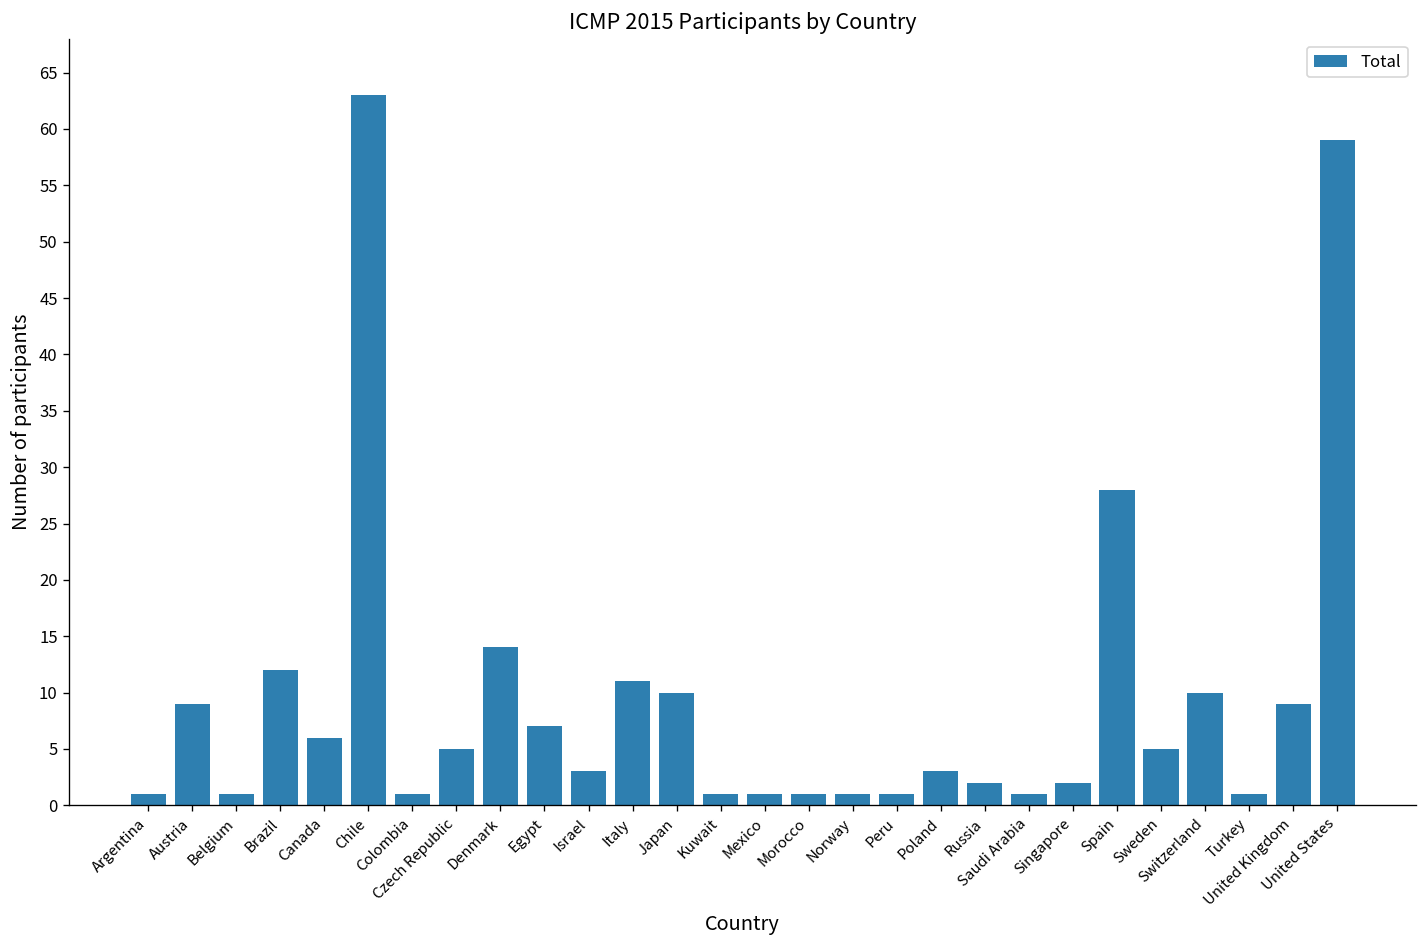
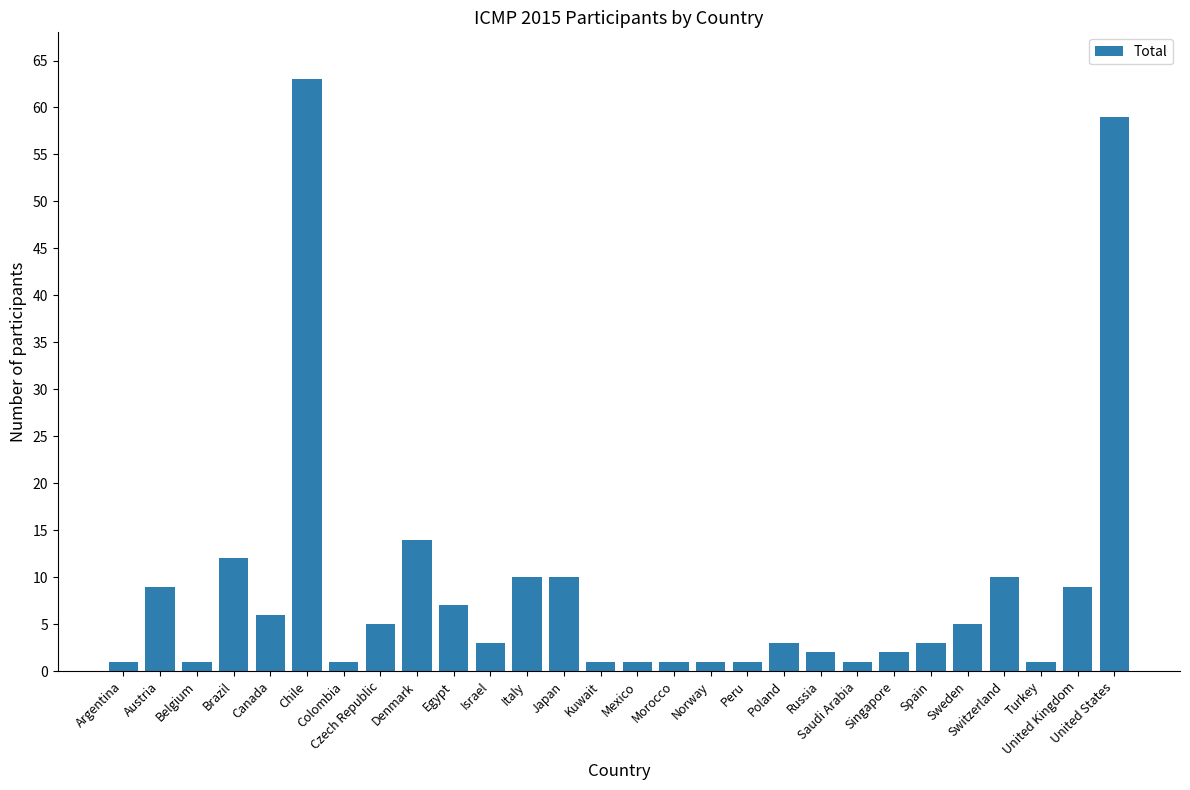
Italy: 11 -> 10
Spain: 28 -> 3
